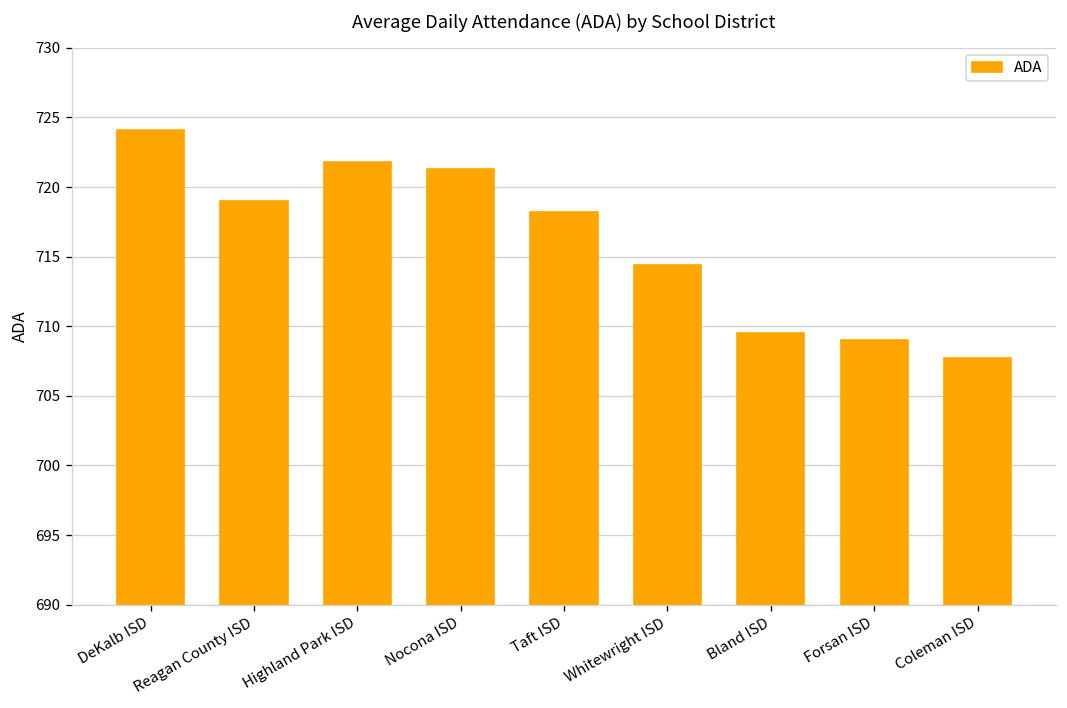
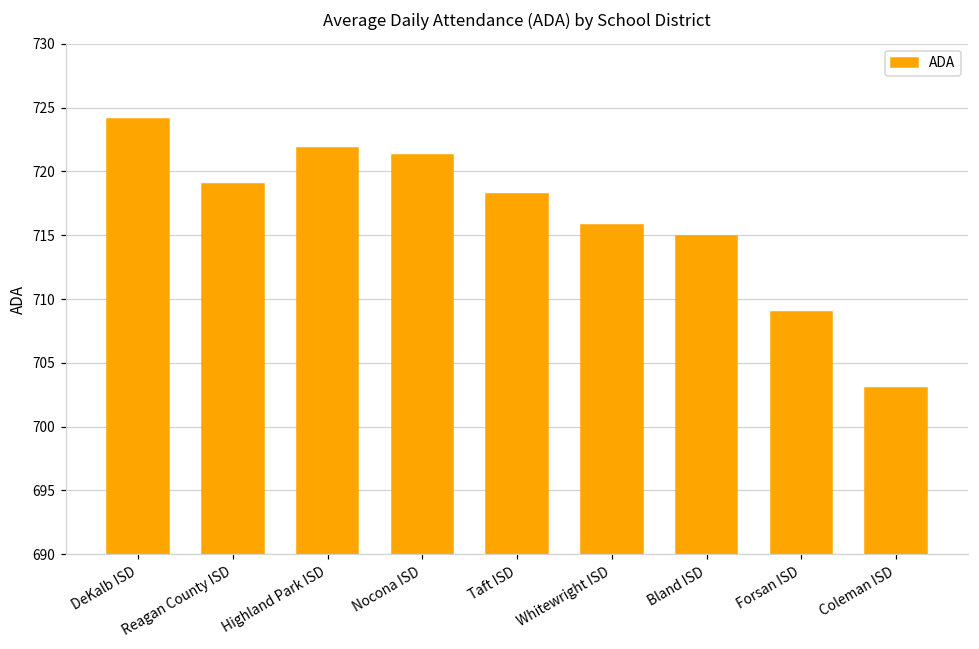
Whitewright ISD: 714.4 -> 715.8
Bland ISD: 709.5 -> 715.0
Coleman ISD: 707.7 -> 703.1
